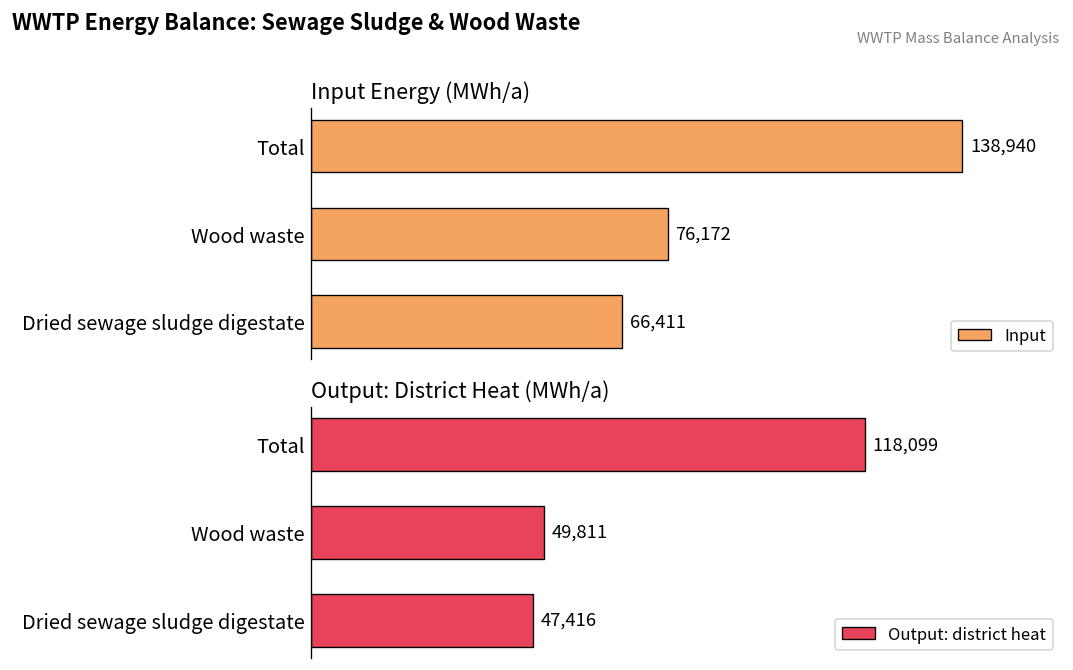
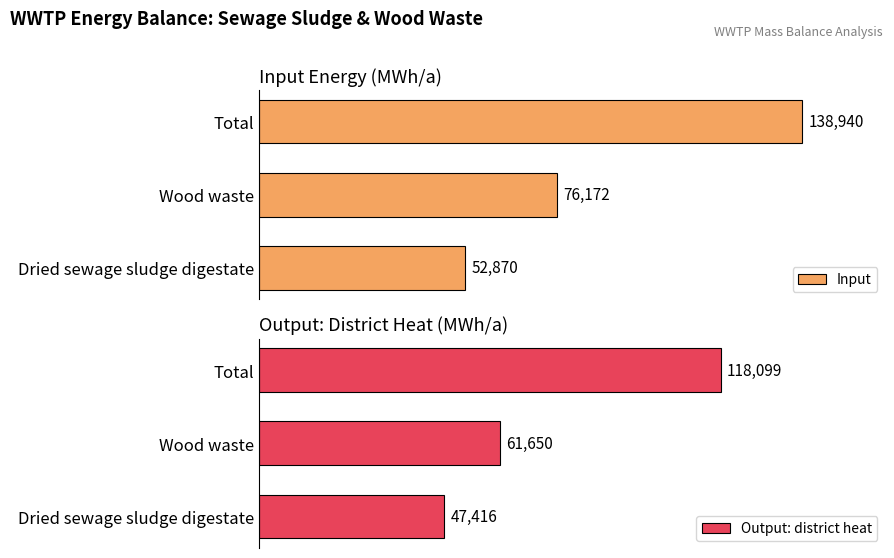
Input Energy (MWh/a), Dried sewage sludge digestate: 66,411 -> 52,870
Output: District Heat (MWh/a), Wood waste: 49,811 -> 61,650
